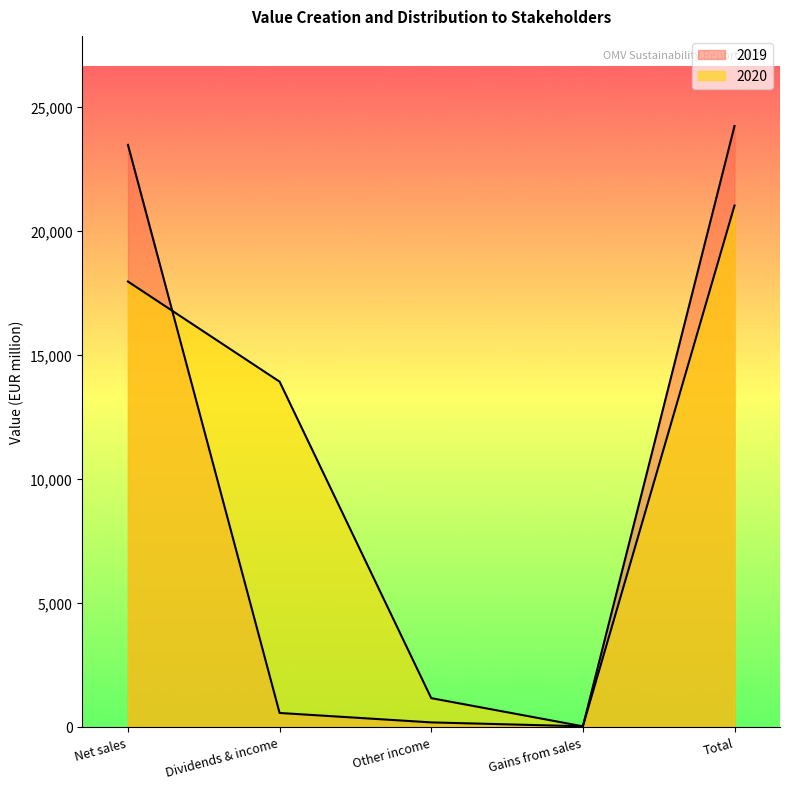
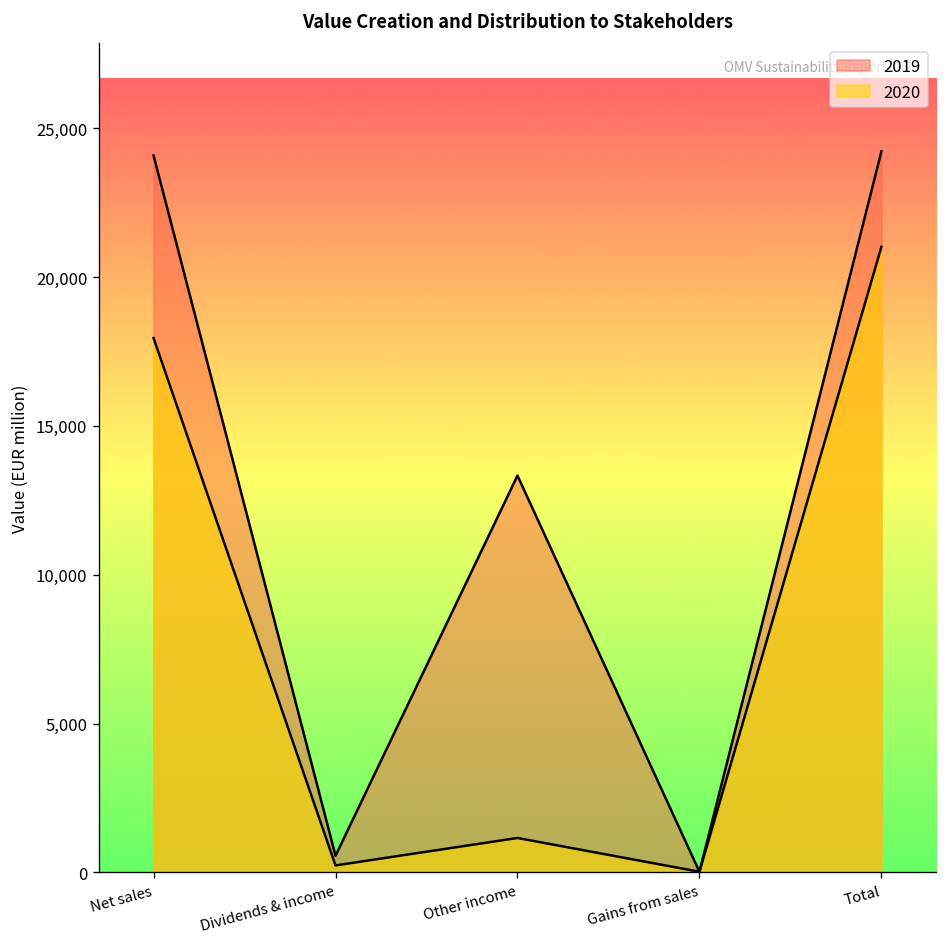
2019, Net sales: 23,500 -> 24,100
2020, Dividends & income: 13,900 -> 200
2019, Other income: 200 -> 13,300
